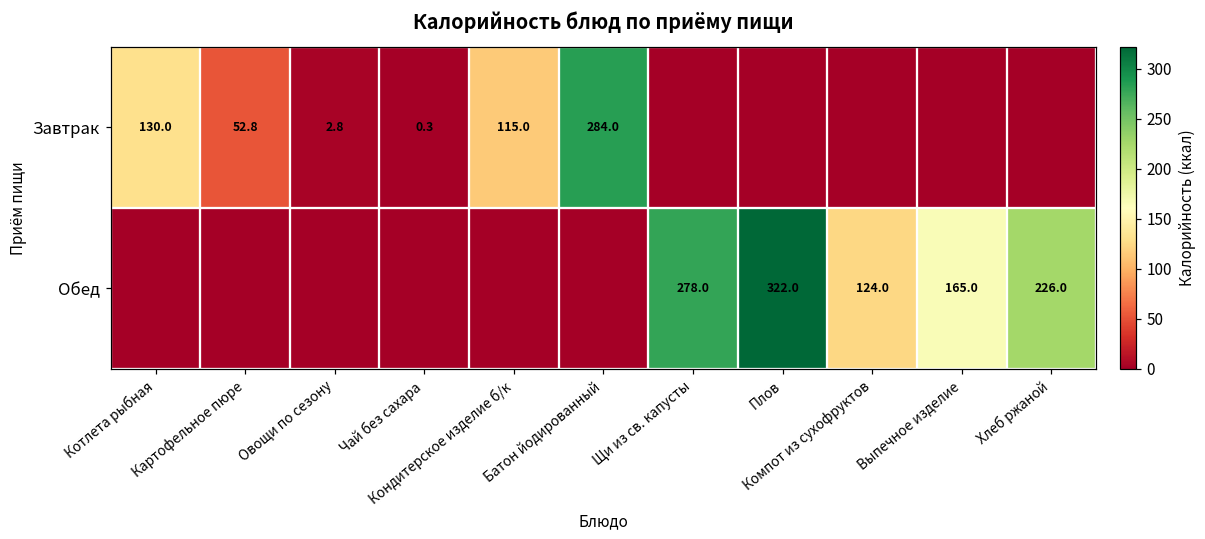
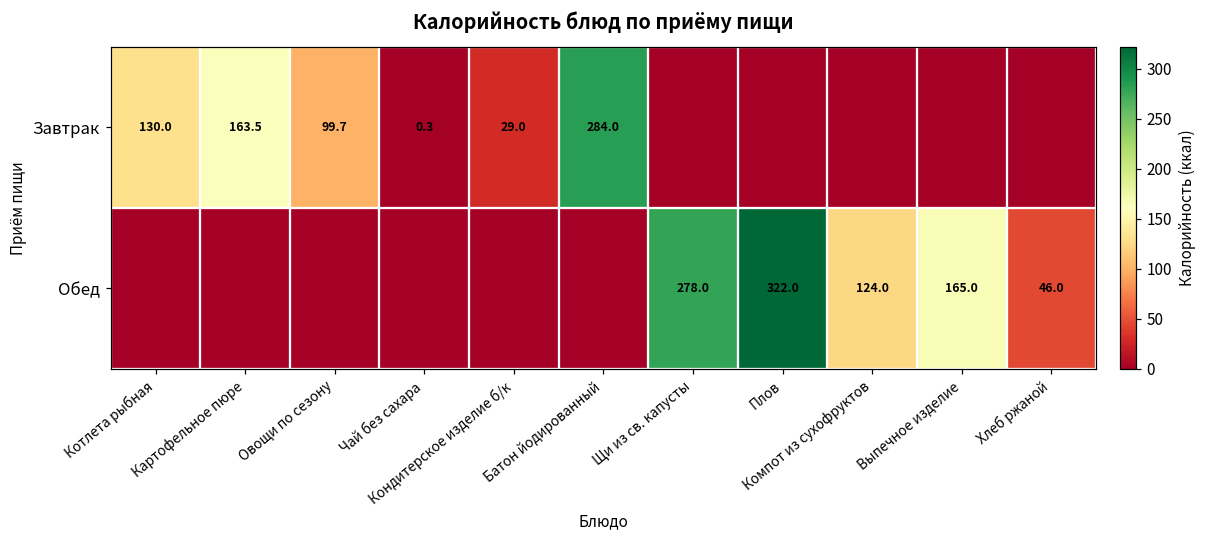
Завтрак, Картофельное пюре: 52.8 -> 163.5
Завтрак, Овощи по сезону: 2.8 -> 99.7
Завтрак, Кондитерское изделие б/к: 115.0 -> 29.0
Обед, Хлеб ржаной: 226.0 -> 46.0
